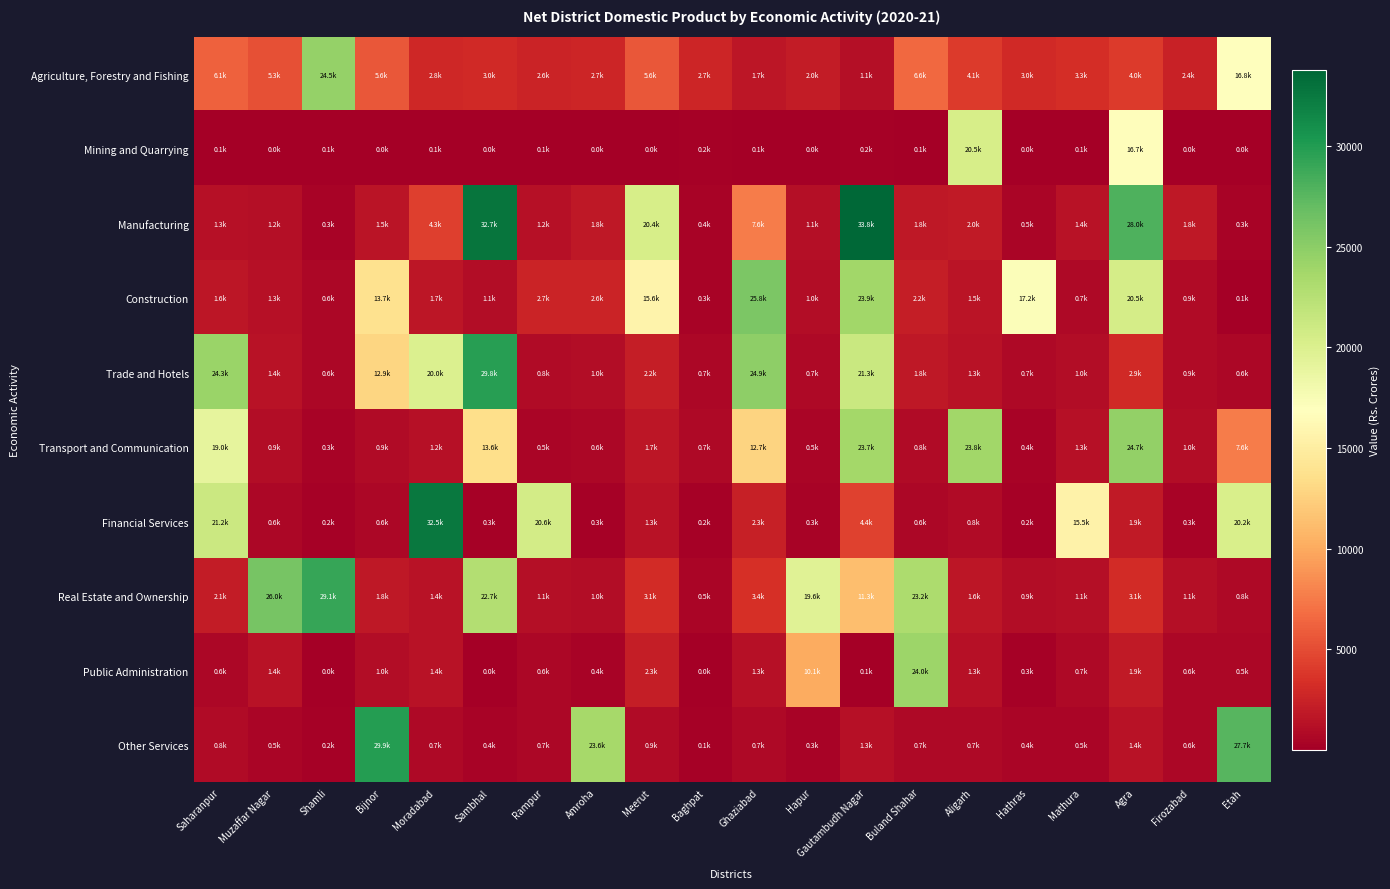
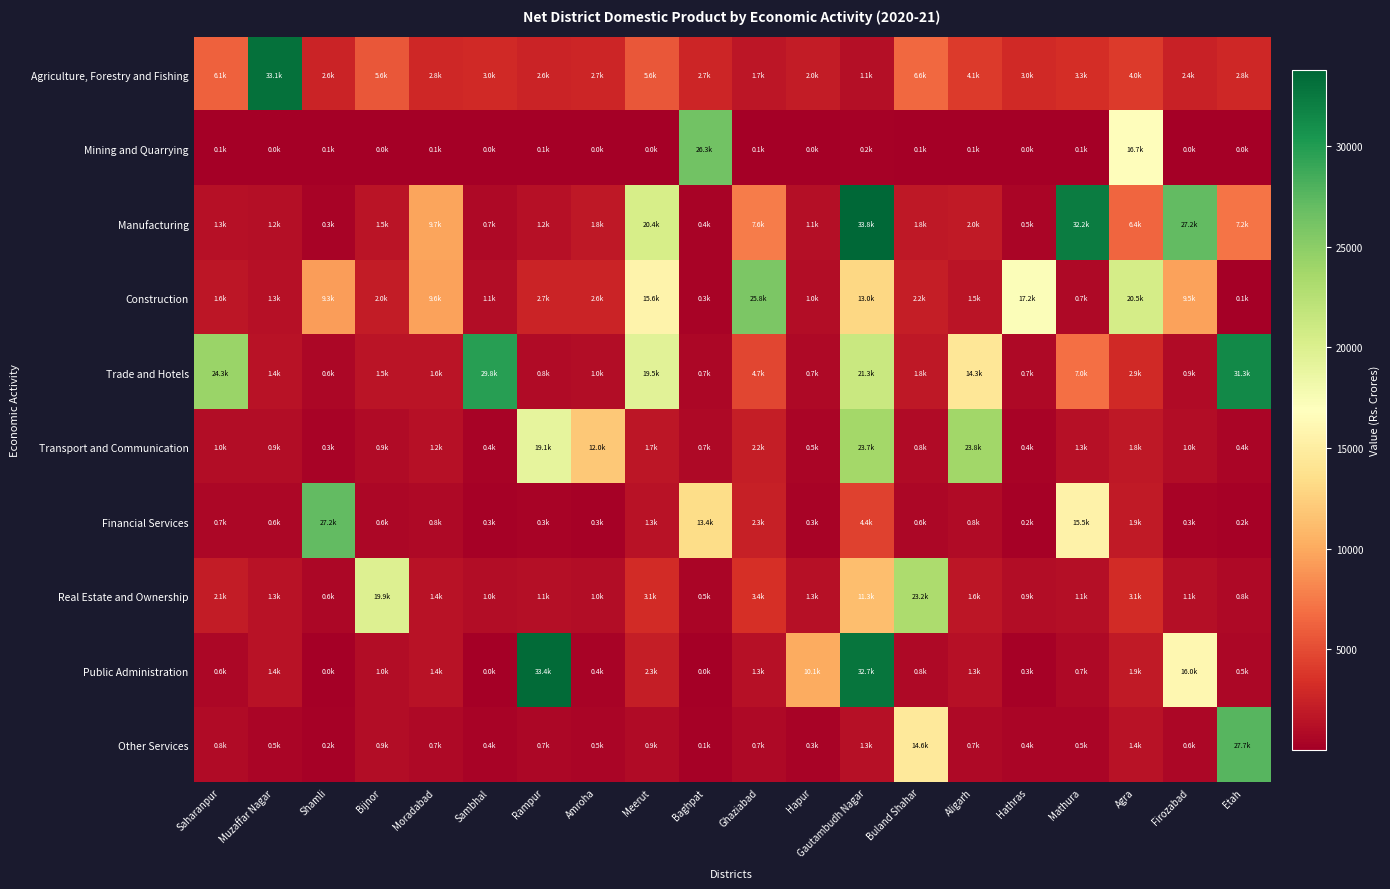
Agriculture, Forestry and Fishing, Muzaffar Nagar: 5.3k -> 33.1k
Agriculture, Forestry and Fishing, Shamli: 24.5k -> 2.6k
Agriculture, Forestry and Fishing, Etah: 16.8k -> 2.8k
Mining and Quarrying, Baghpat: 0.2k -> 26.3k
Mining and Quarrying, Aligarh: 20.5k -> 0.1k
Manufacturing, Moradabad: 4.3k -> 9.7k
Manufacturing, Sambhal: 32.7k -> 0.7k
Manufacturing, Mathura: 1.4k -> 32.2k
Manufacturing, Agra: 28.0k -> 6.4k
Manufacturing, Firozabad: 1.8k -> 27.2k
Manufacturing, Etah: 0.3k -> 7.2k
Construction, Shamli: 0.6k -> 9.3k
Construction, Bijnor: 13.7k -> 2.0k
Construction, Moradabad: 1.7k -> 9.6k
Construction, Gautambudh Nagar: 23.9k -> 13.0k
Construction, Firozabad: 0.9k -> 9.5k
Trade and Hotels, Bijnor: 12.9k -> 1.5k
Trade and Hotels, Moradabad: 20.0k -> 1.6k
Trade and Hotels, Meerut: 2.2k -> 19.5k
Trade and Hotels, Ghaziabad: 24.9k -> 4.7k
Trade and Hotels, Aligarh: 1.3k -> 14.3k
Trade and Hotels, Mathura: 1.0k -> 7.0k
Trade and Hotels, Etah: 0.6k -> 31.3k
Transport and Communication, Saharanpur: 19.0k -> 1.0k
Transport and Communication, Sambhal: 13.6k -> 0.4k
Transport and Communication, Rampur: 0.5k -> 19.1k
Transport and Communication, Amroha: 0.6k -> 12.0k
Transport and Communication, Ghaziabad: 12.7k -> 2.2k
Transport and Communication, Agra: 24.7k -> 1.8k
Transport and Communication, Etah: 7.6k -> 0.4k
Financial Services, Saharanpur: 21.2k -> 0.7k
Financial Services, Shamli: 0.2k -> 27.2k
Financial Services, Moradabad: 32.5k -> 0.8k
Financial Services, Rampur: 20.6k -> 0.3k
Financial Services, Baghpat: 0.2k -> 13.4k
Financial Services, Etah: 20.2k -> 0.2k
Real Estate and Ownership, Muzaffar Nagar: 26.0k -> 1.3k
Real Estate and Ownership, Shamli: 29.1k -> 0.6k
Real Estate and Ownership, Bijnor: 1.8k -> 19.9k
Real Estate and Ownership, Sambhal: 22.7k -> 1.0k
Real Estate and Ownership, Hapur: 19.6k -> 1.3k
Public Administration, Rampur: 0.6k -> 33.4k
Public Administration, Gautambudh Nagar: 0.1k -> 32.7k
Public Administration, Buland Shahar: 24.0k -> 0.8k
Public Administration, Firozabad: 0.6k -> 16.0k
Other Services, Bijnor: 29.9k -> 0.9k
Other Services, Amroha: 23.6k -> 0.5k
Other Services, Buland Shahar: 0.7k -> 14.6k
